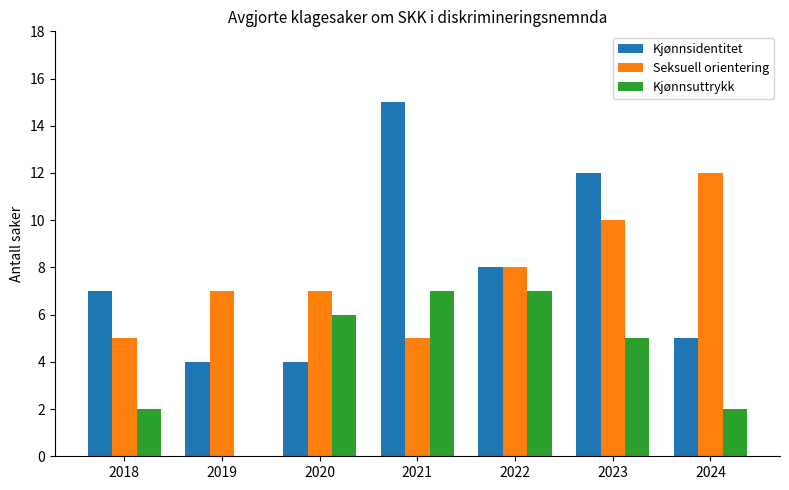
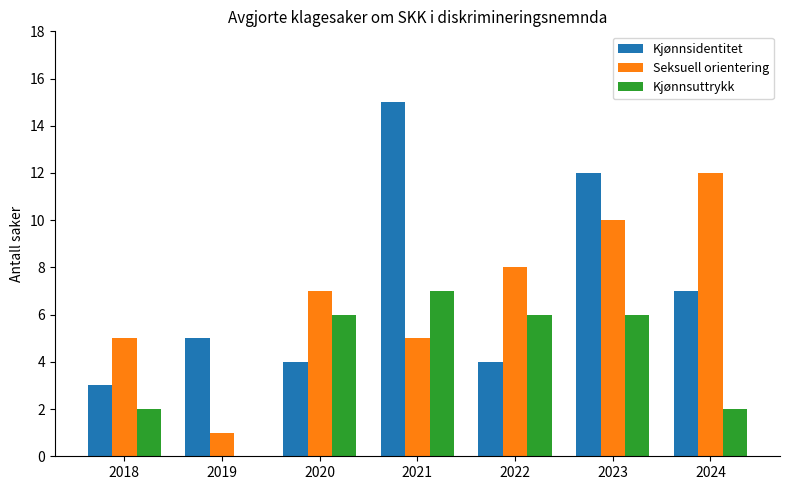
Kjønnsidentitet, 2018: 7 -> 3
Kjønnsidentitet, 2019: 4 -> 5
Seksuell orientering, 2019: 7 -> 1
Kjønnsidentitet, 2022: 8 -> 4
Kjønnsuttrykk, 2022: 7 -> 6
Kjønnsuttrykk, 2023: 5 -> 6
Kjønnsidentitet, 2024: 5 -> 7
